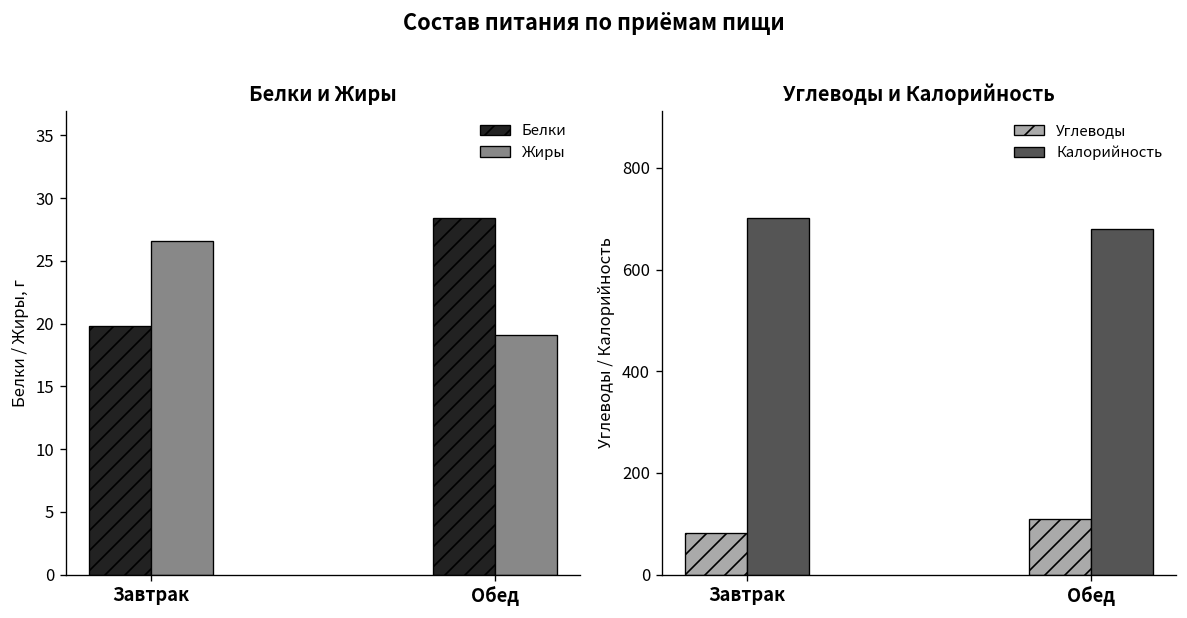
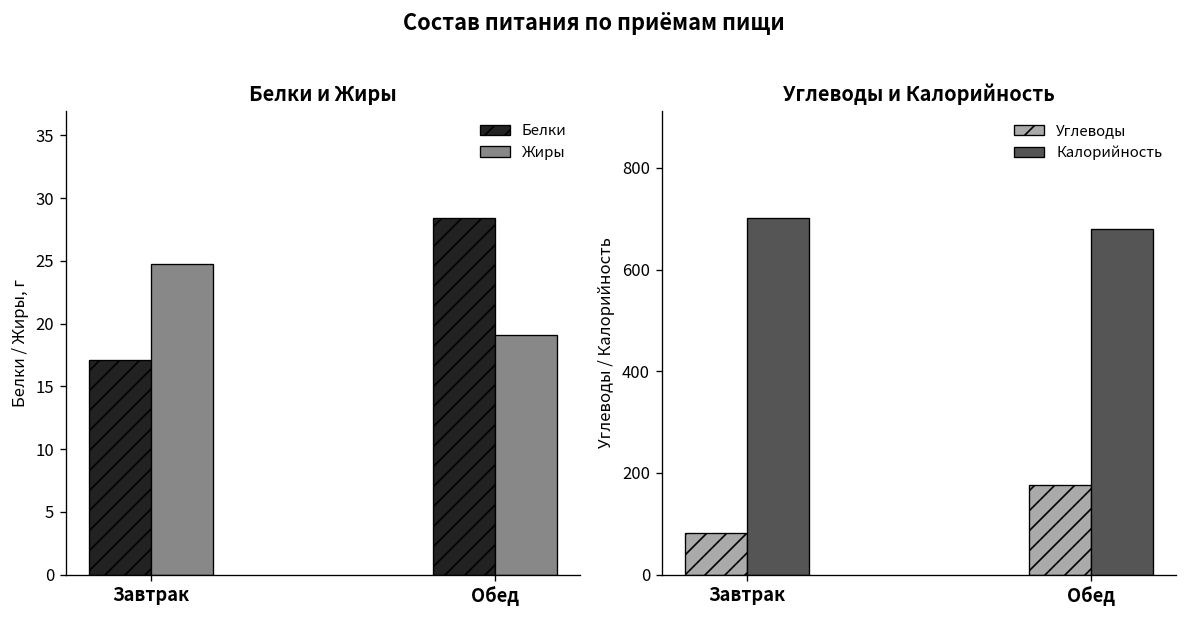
Белки и Жиры, Белки, Завтрак: 19.8 -> 17.1
Белки и Жиры, Жиры, Завтрак: 26.6 -> 24.7
Углеводы и Калорийность, Углеводы, Обед: 110 -> 180
